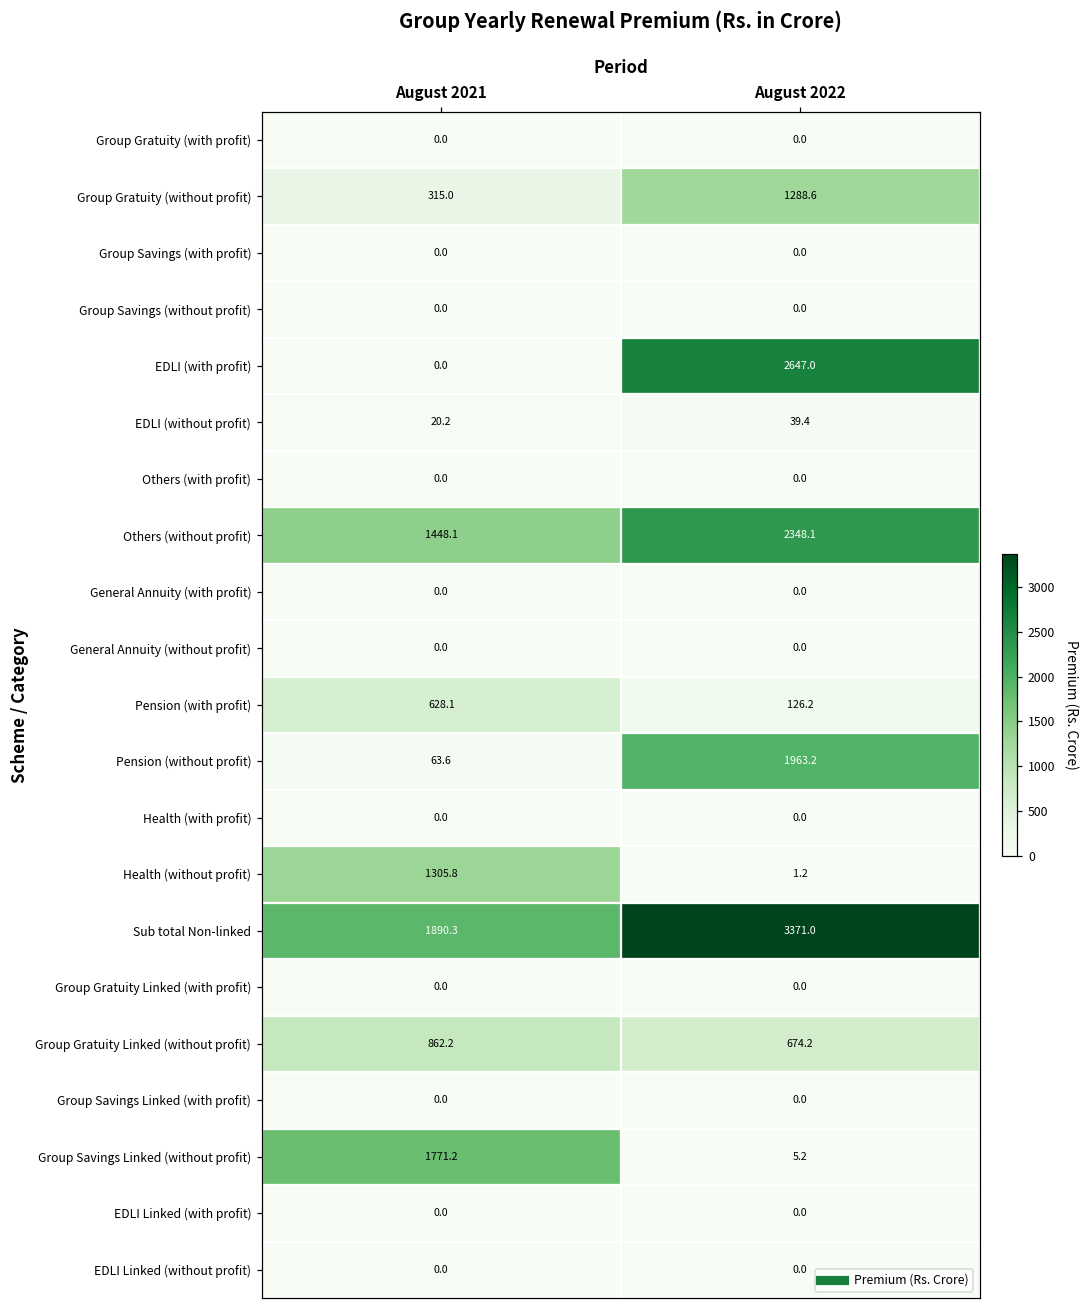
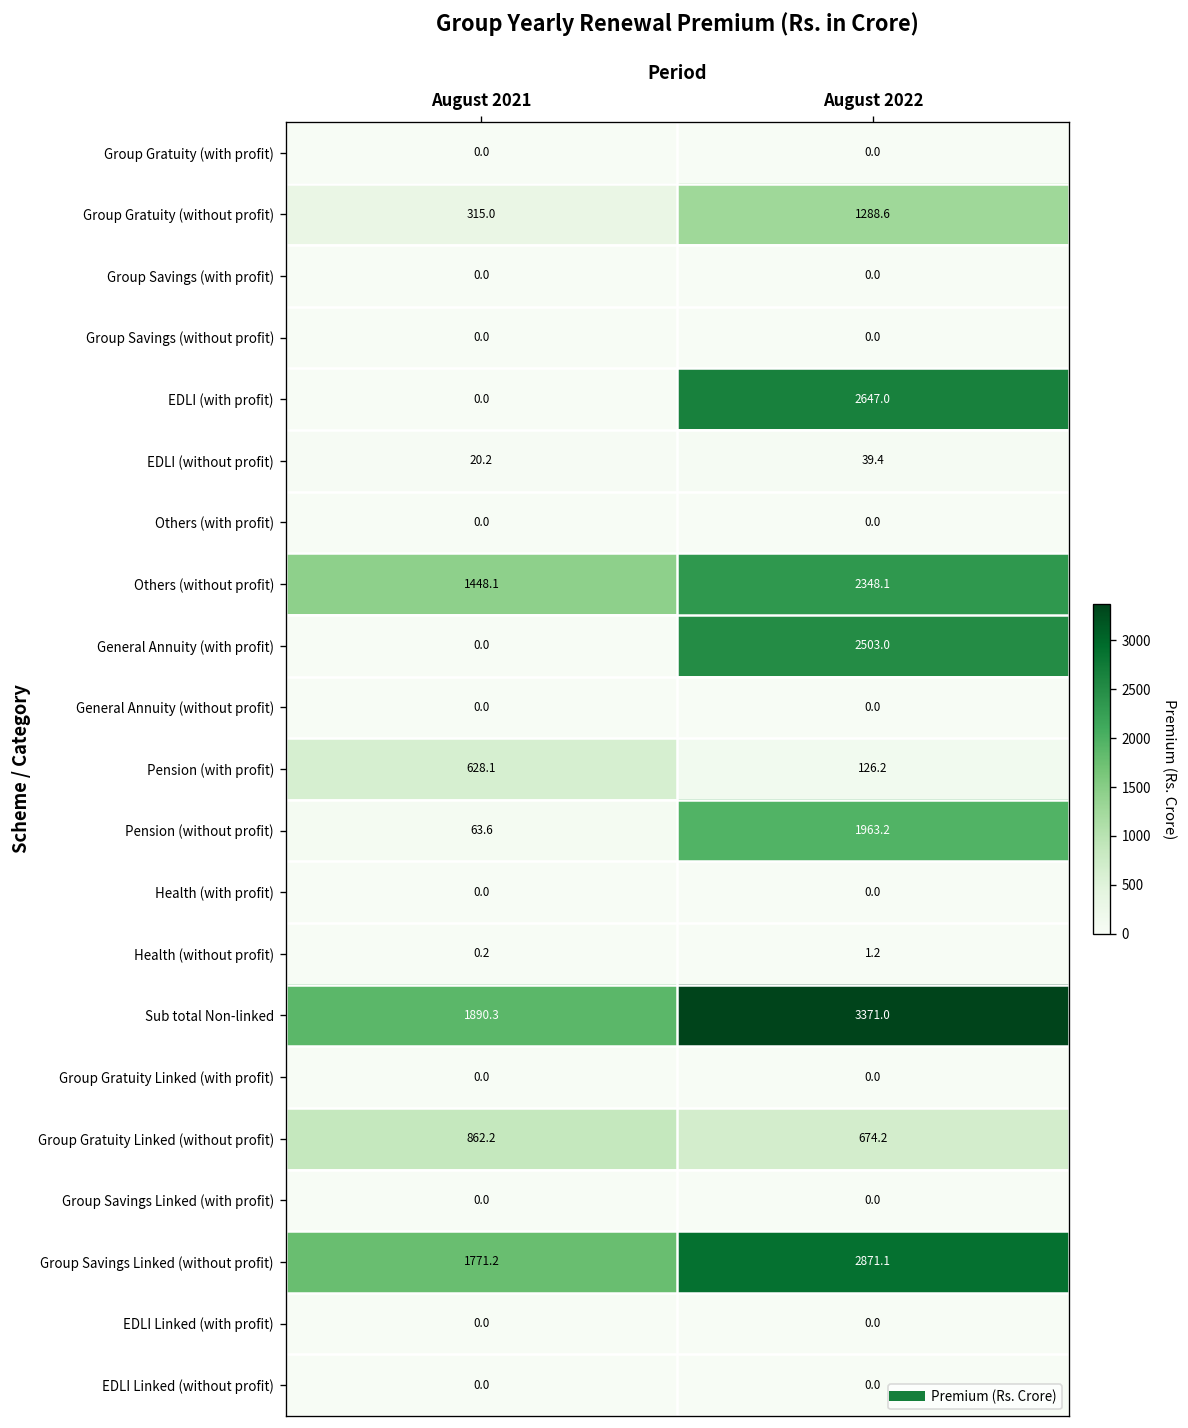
General Annuity (with profit), August 2022: 0.0 -> 2503.0
Health (without profit), August 2021: 1305.8 -> 0.2
Group Savings Linked (without profit), August 2022: 5.2 -> 2871.1
